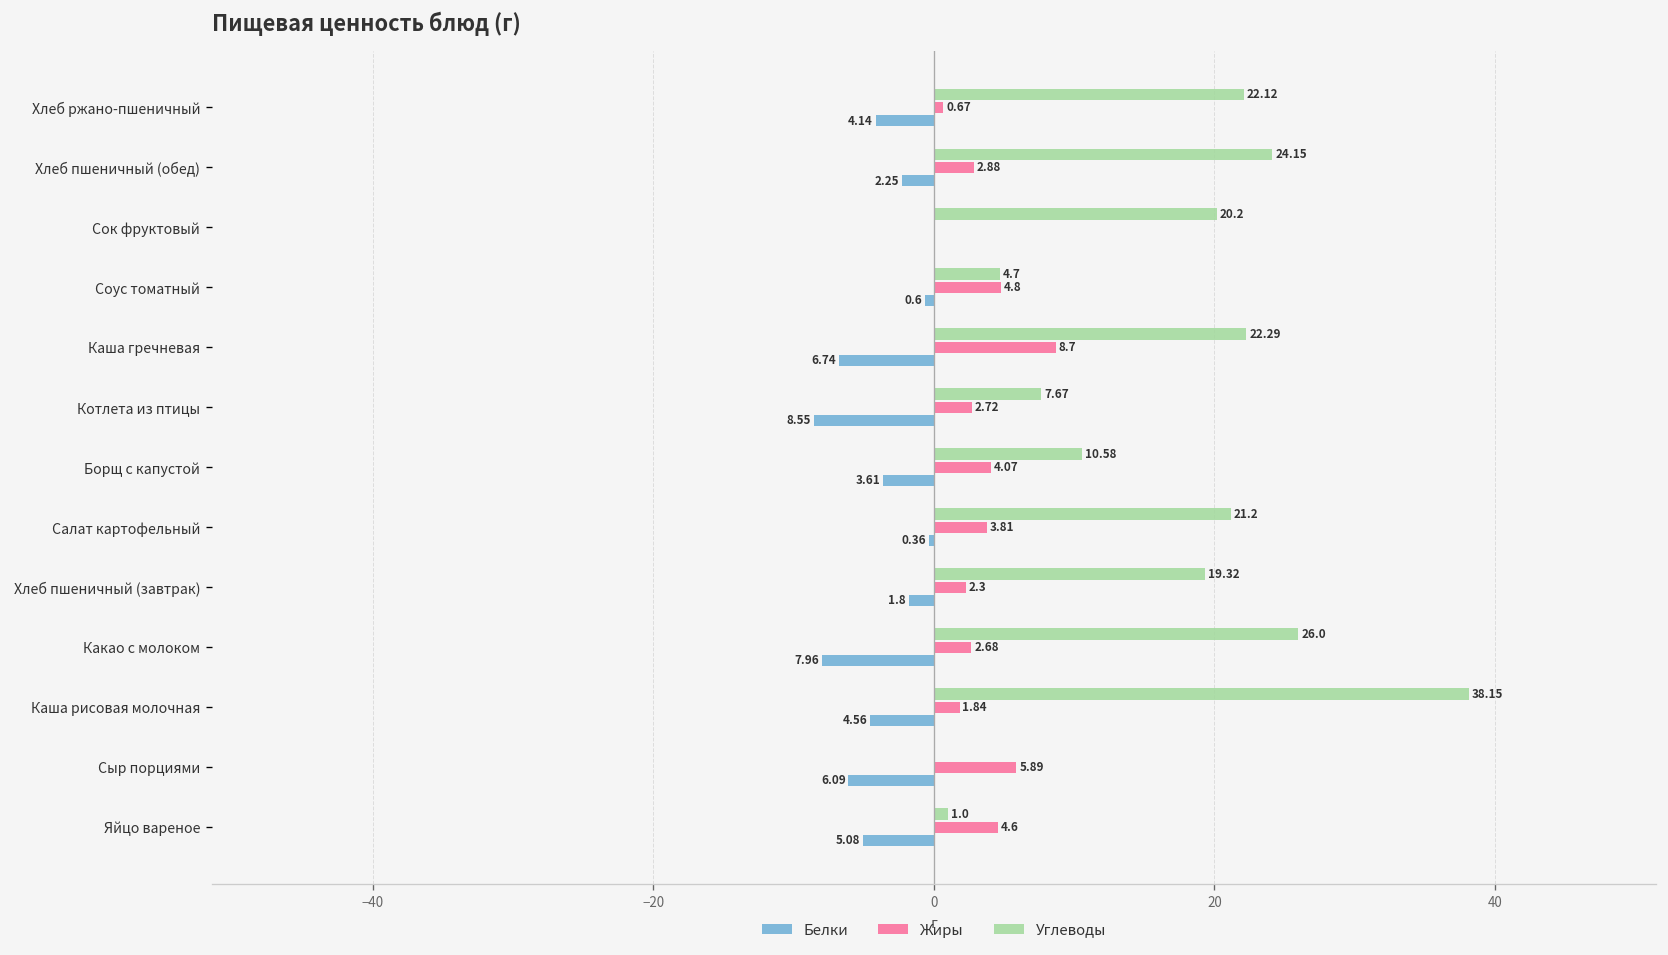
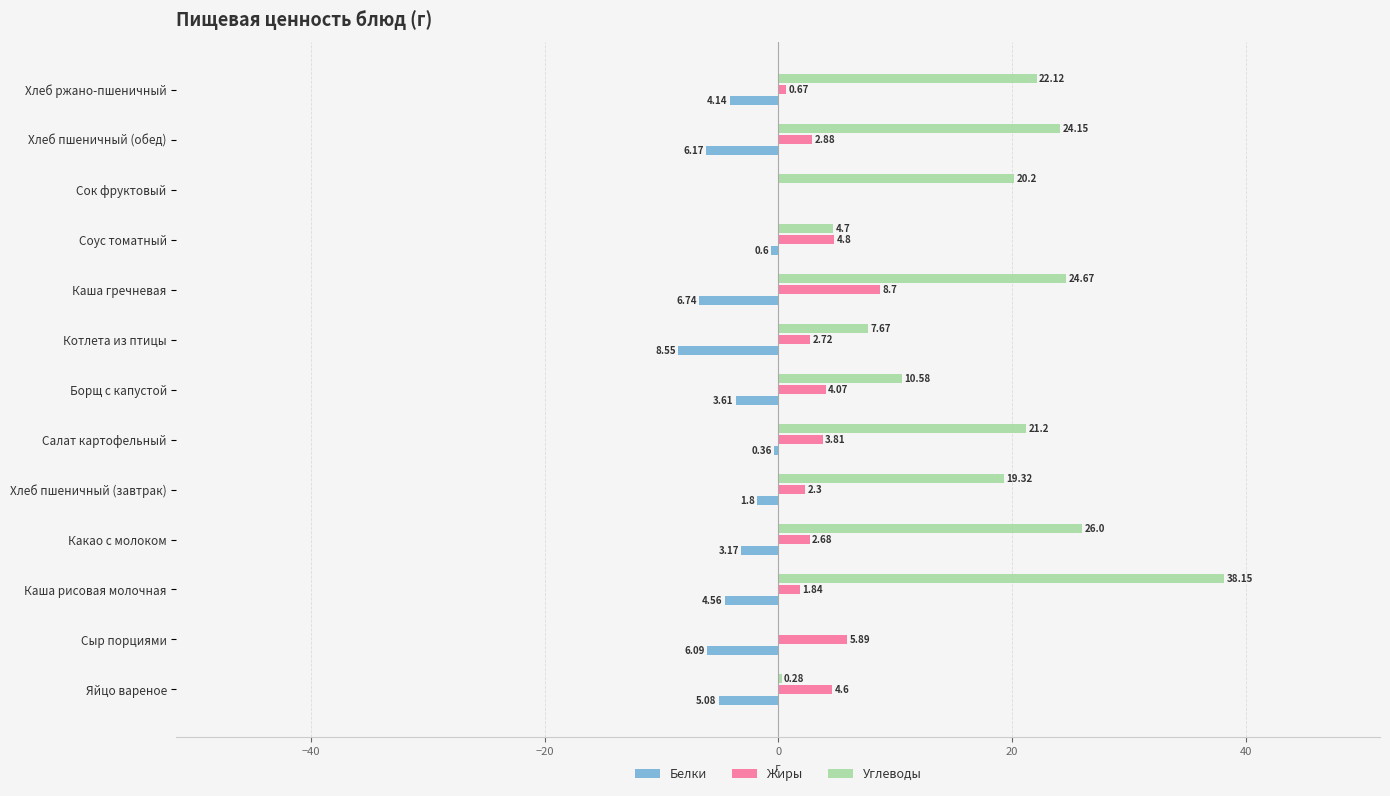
Белки, Хлеб пшеничный (обед): 2.25 -> 6.17
Углеводы, Каша гречневая: 22.29 -> 24.67
Белки, Какао с молоком: 7.96 -> 3.17
Углеводы, Яйцо вареное: 1.0 -> 0.28
